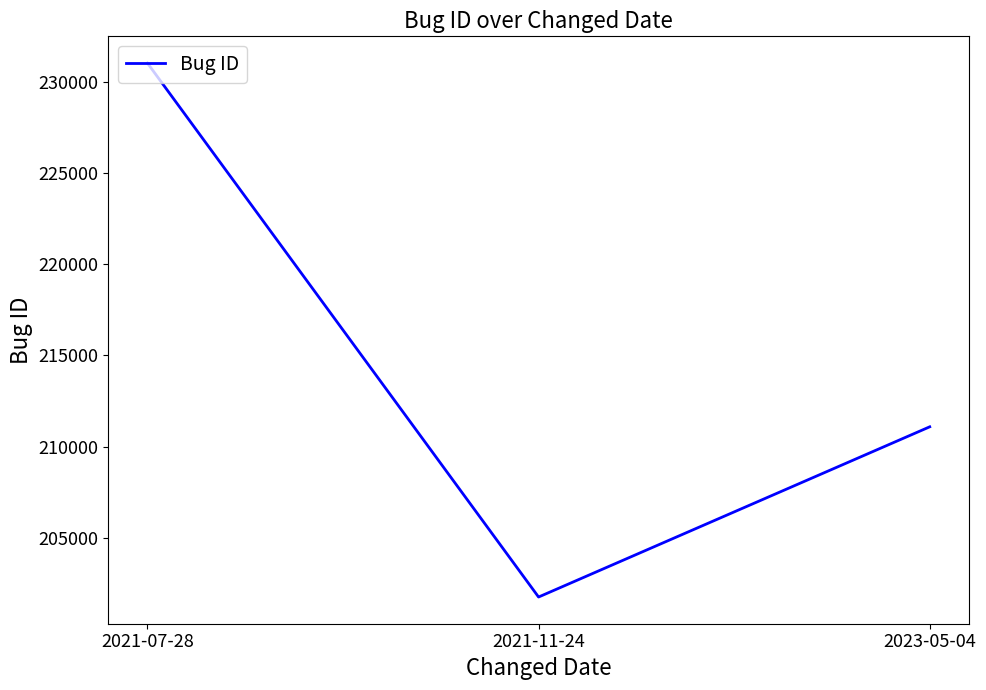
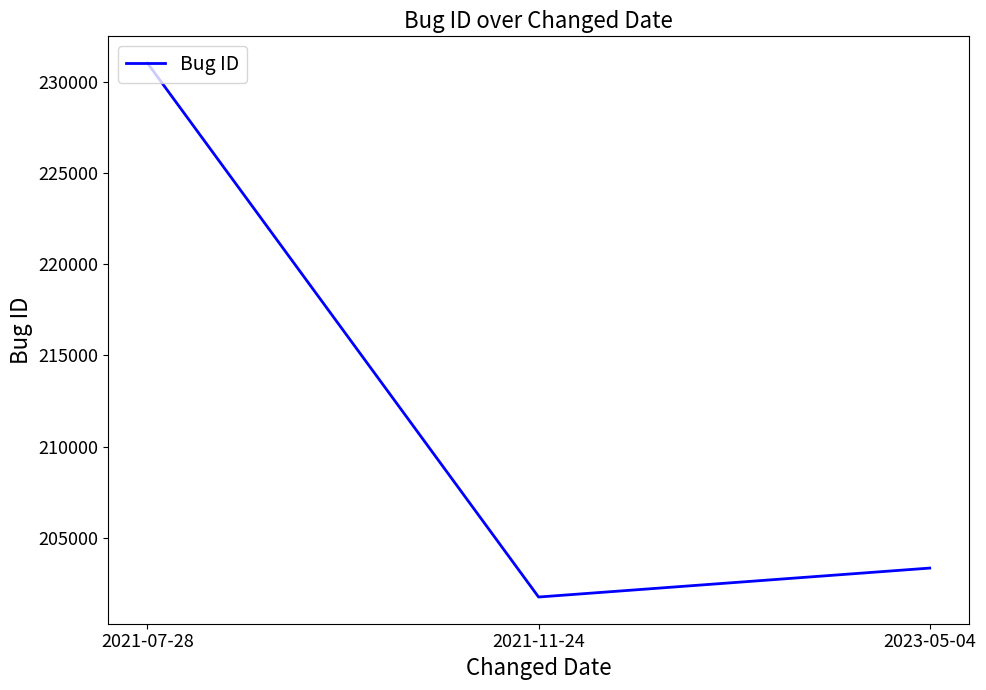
2023-05-04: 211100 -> 203300
